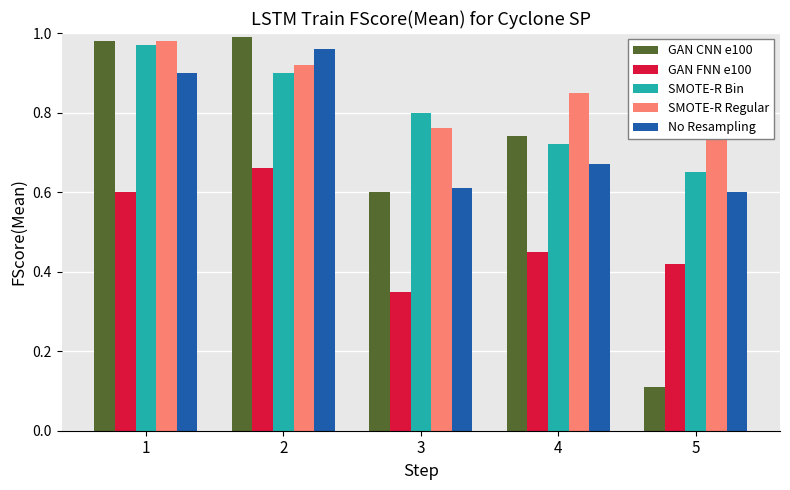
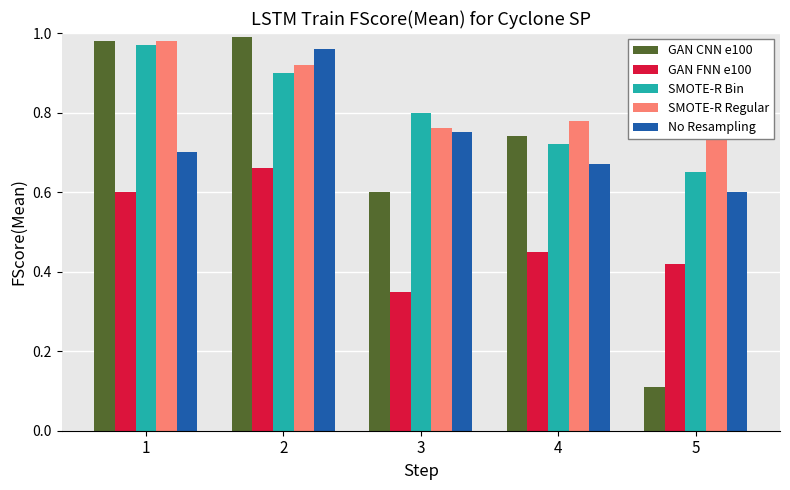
No Resampling, 1: 0.9 -> 0.7
No Resampling, 3: 0.61 -> 0.75
SMOTE-R Regular, 4: 0.85 -> 0.78
